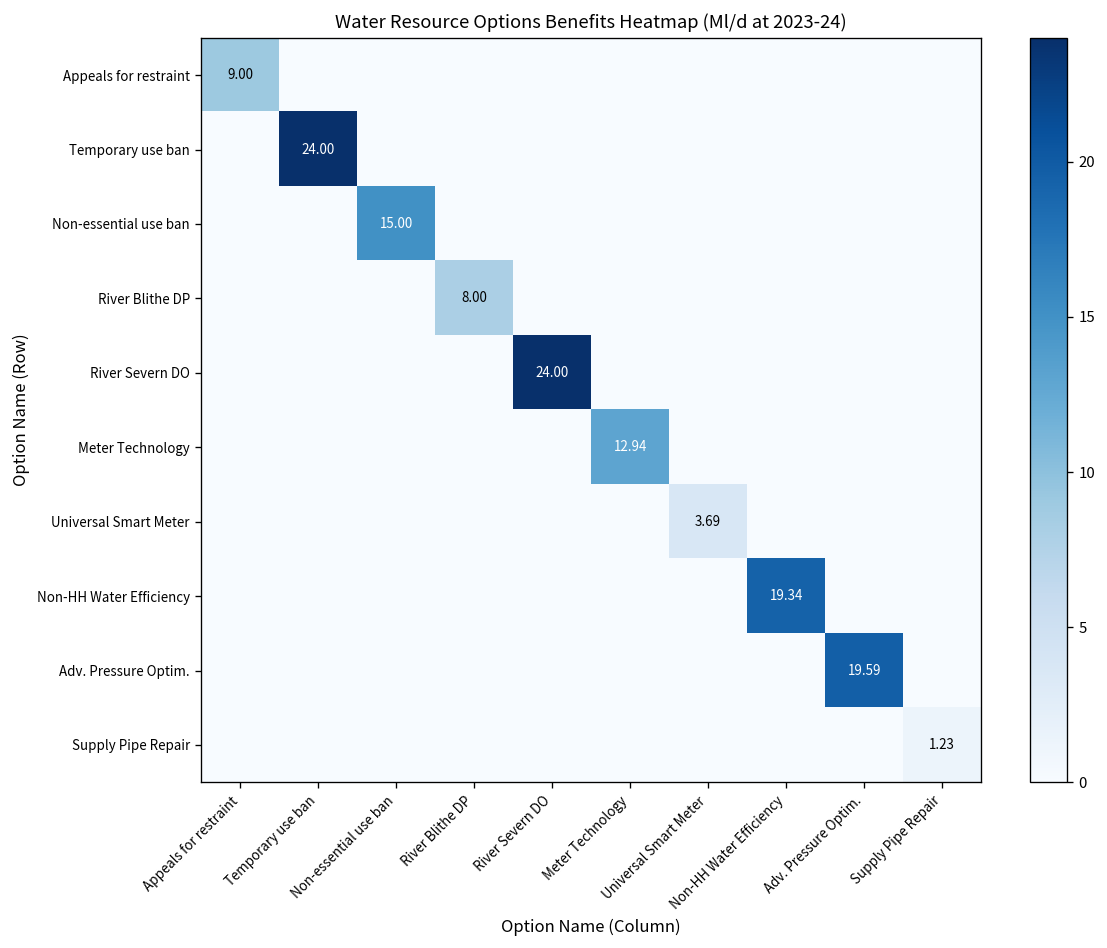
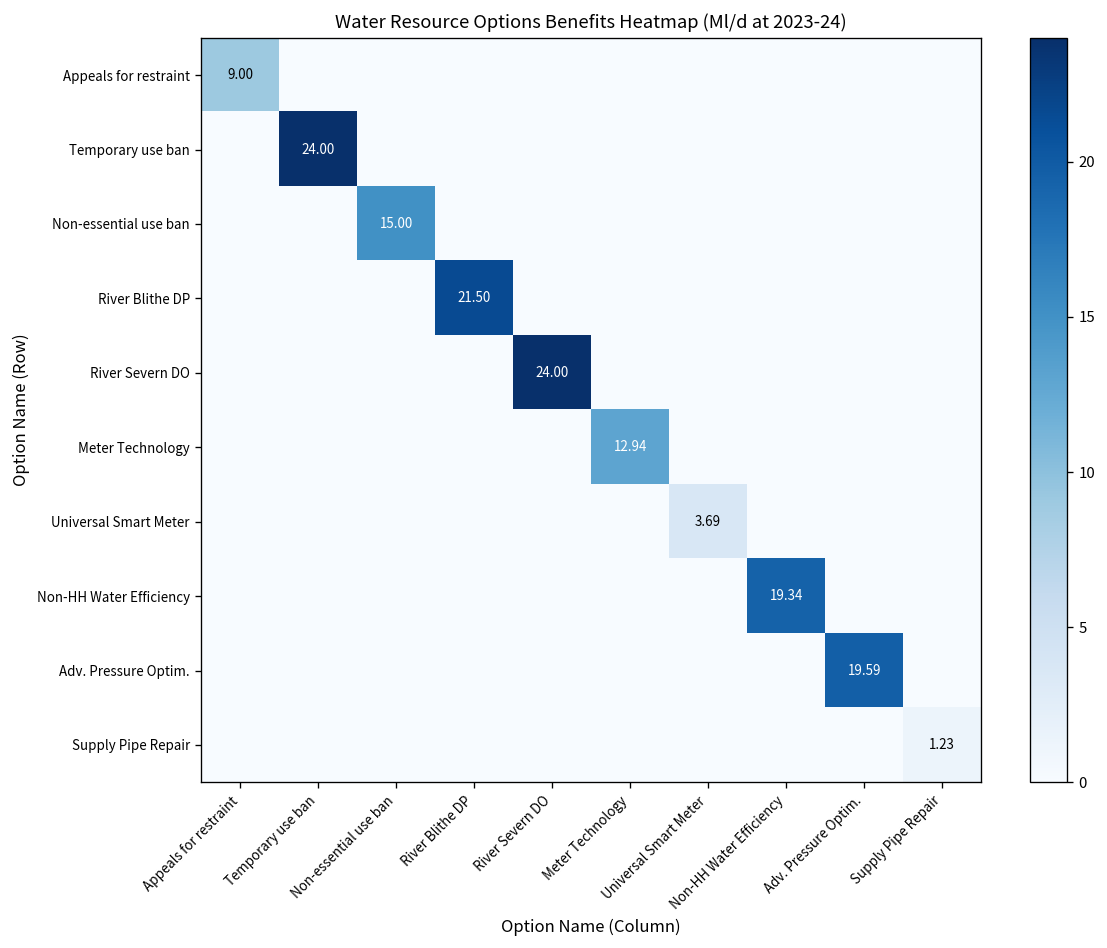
River Blithe DP, River Blithe DP: 8.00 -> 21.50
